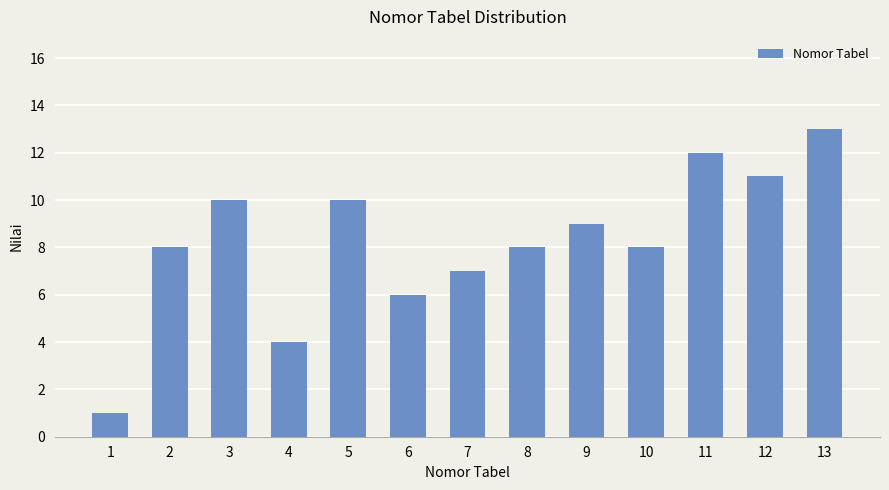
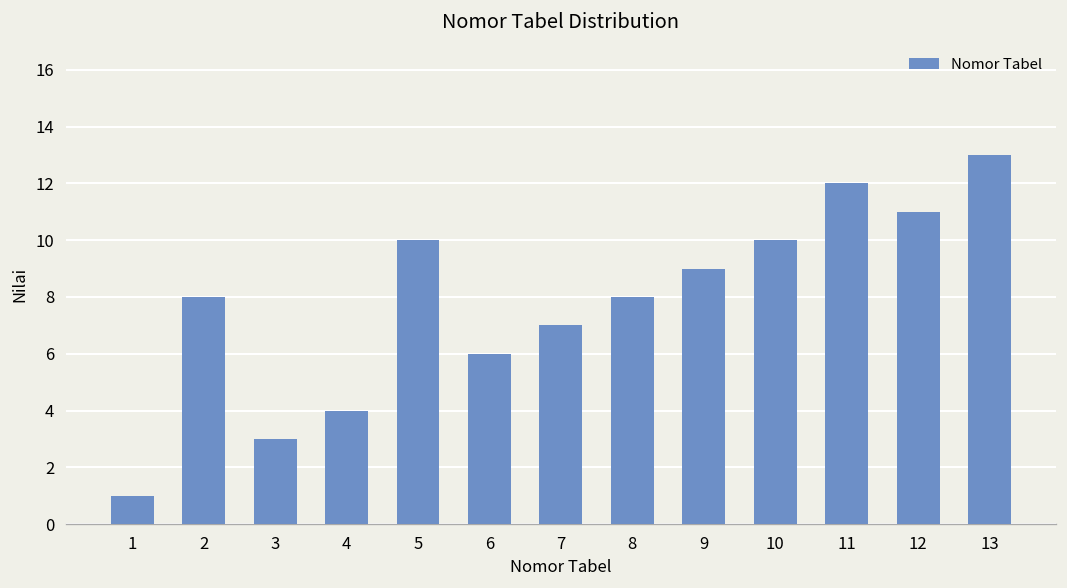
3: 10 -> 3
10: 8 -> 10
